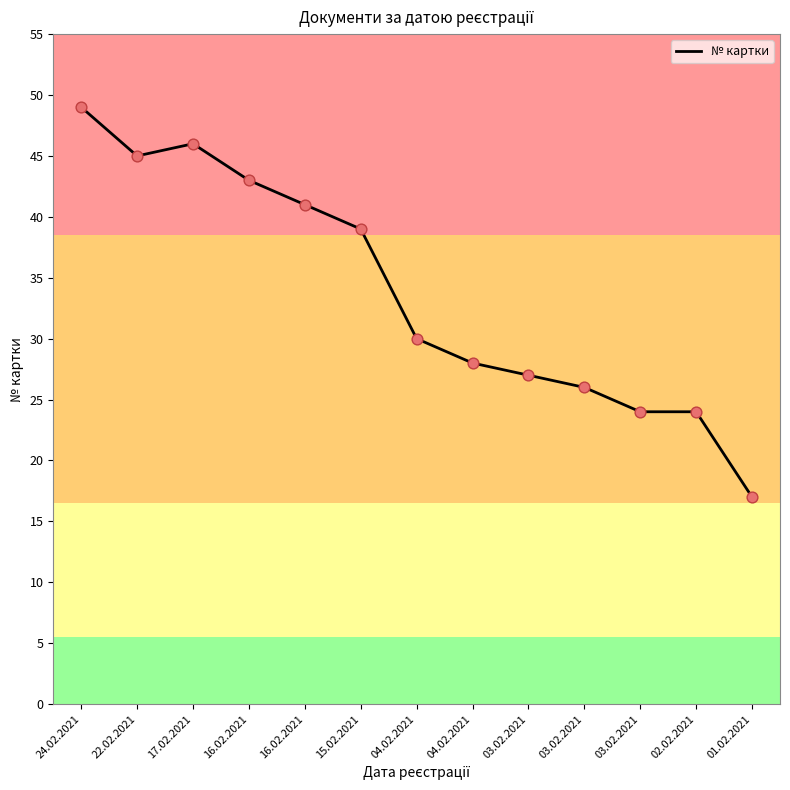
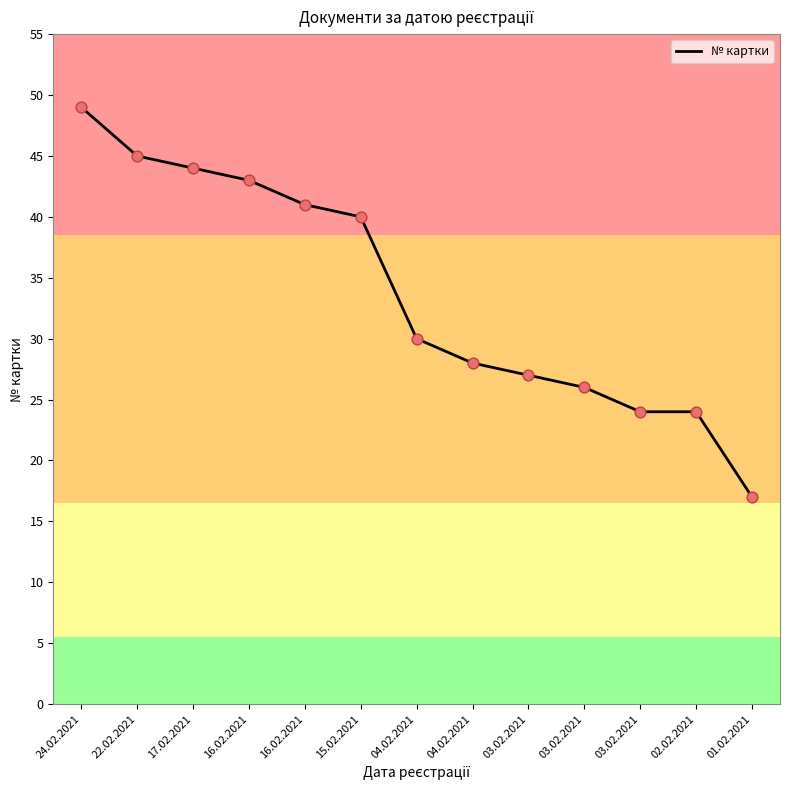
17.02.2021: 46 -> 44
15.02.2021: 39 -> 40
